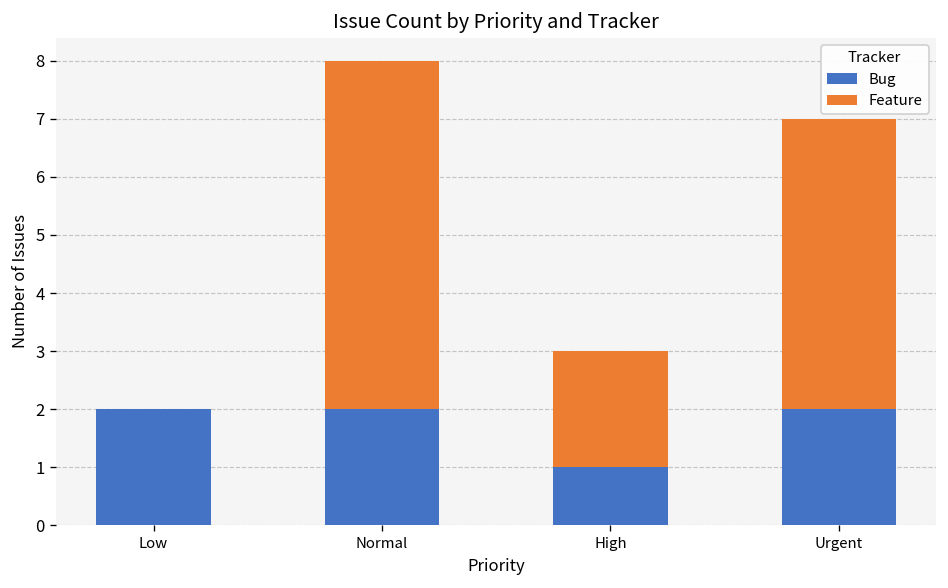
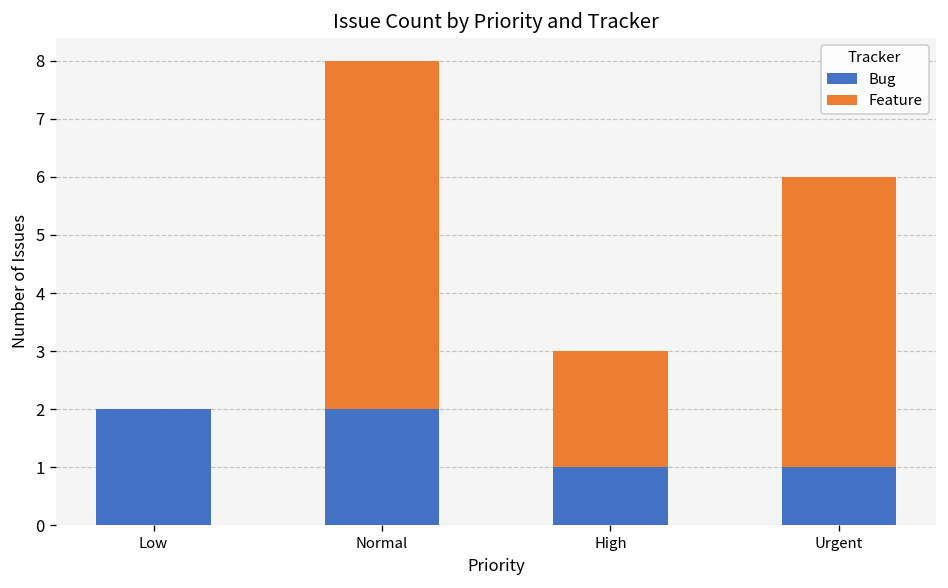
Bug, Urgent: 2 -> 1
